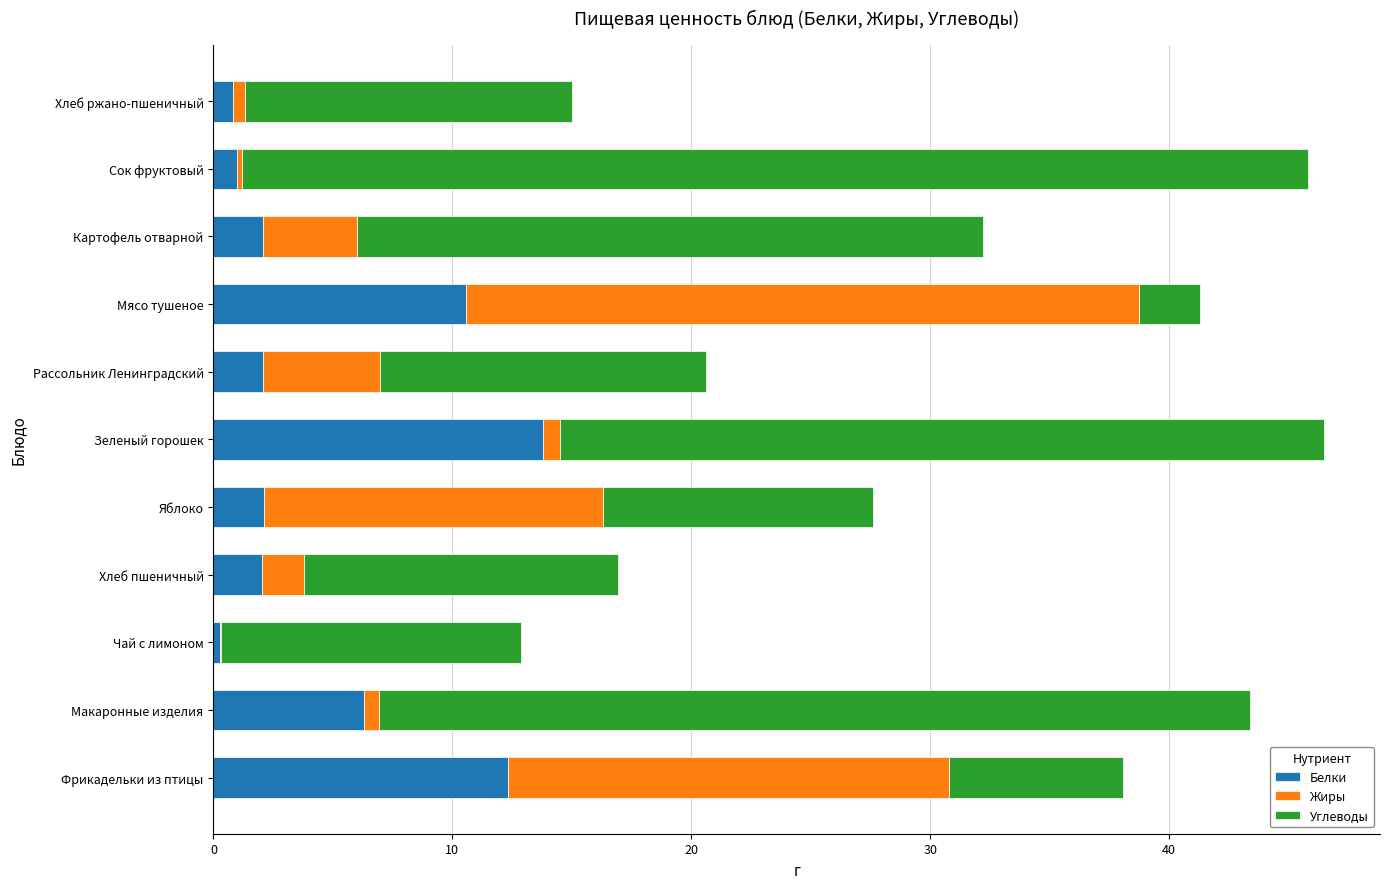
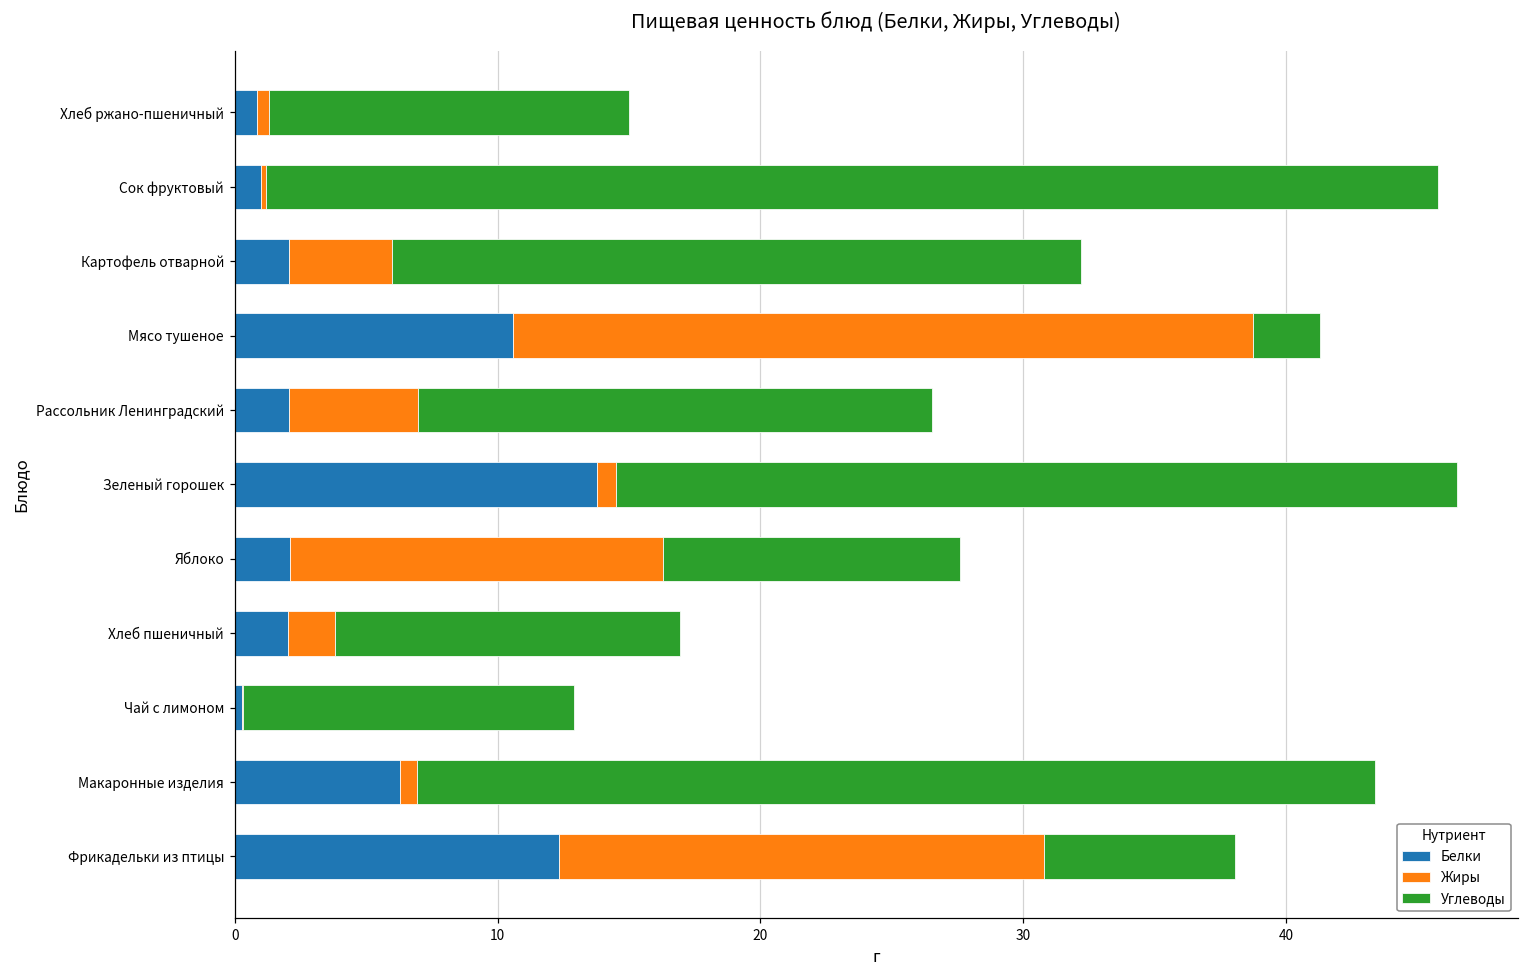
Углеводы, Рассольник Ленинградский: 13.6 -> 19.6
